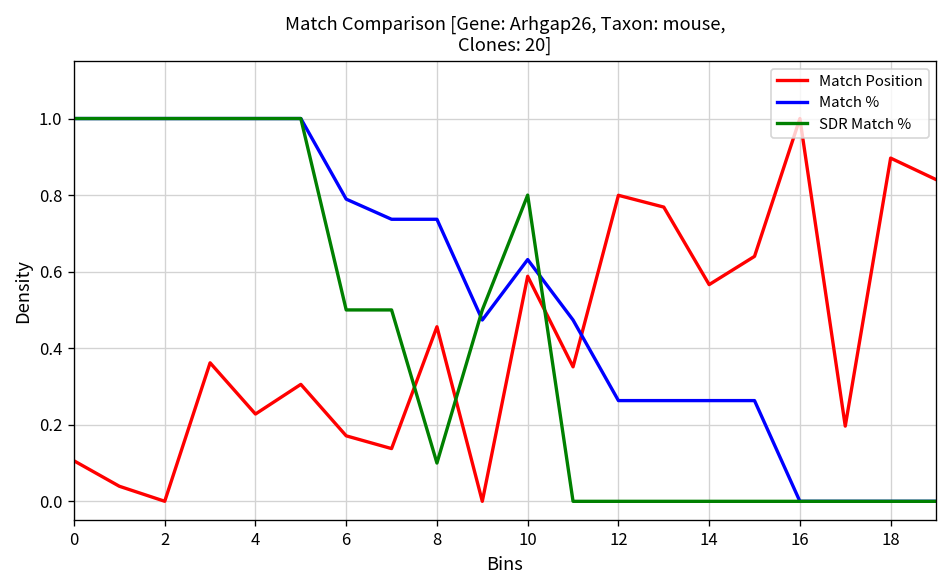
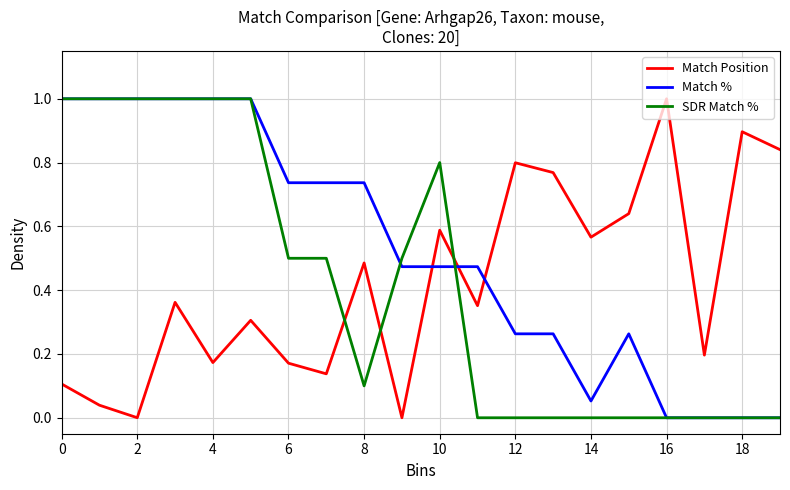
Match Position, 4: 0.23 -> 0.17
Match %, 6: 0.79 -> 0.74
Match Position, 8: 0.46 -> 0.49
Match %, 10: 0.63 -> 0.47
Match %, 14: 0.26 -> 0.05
